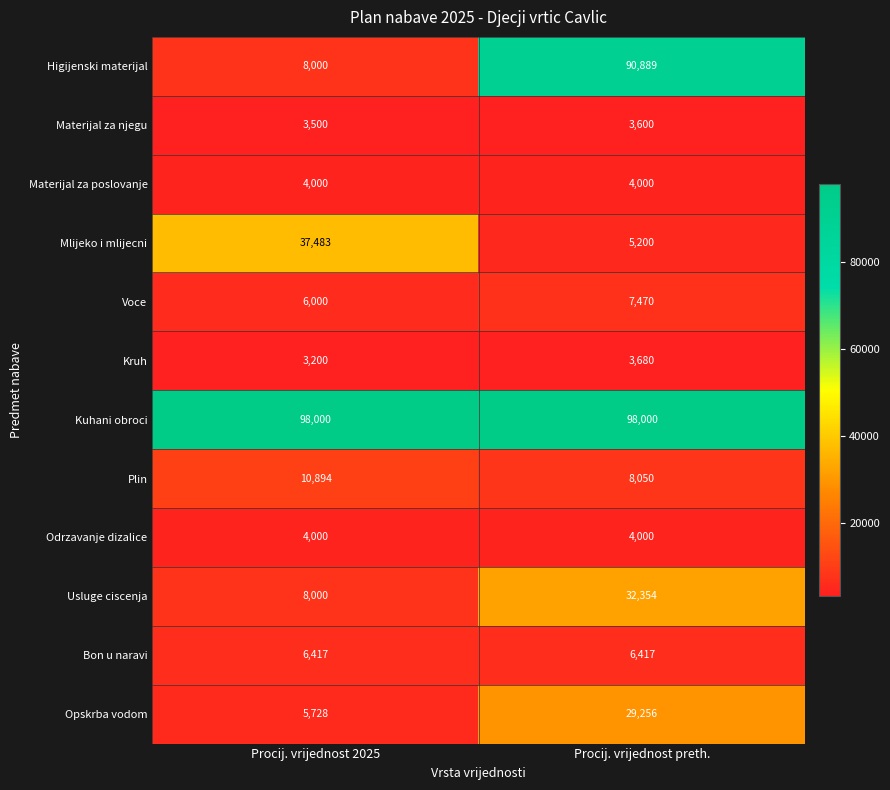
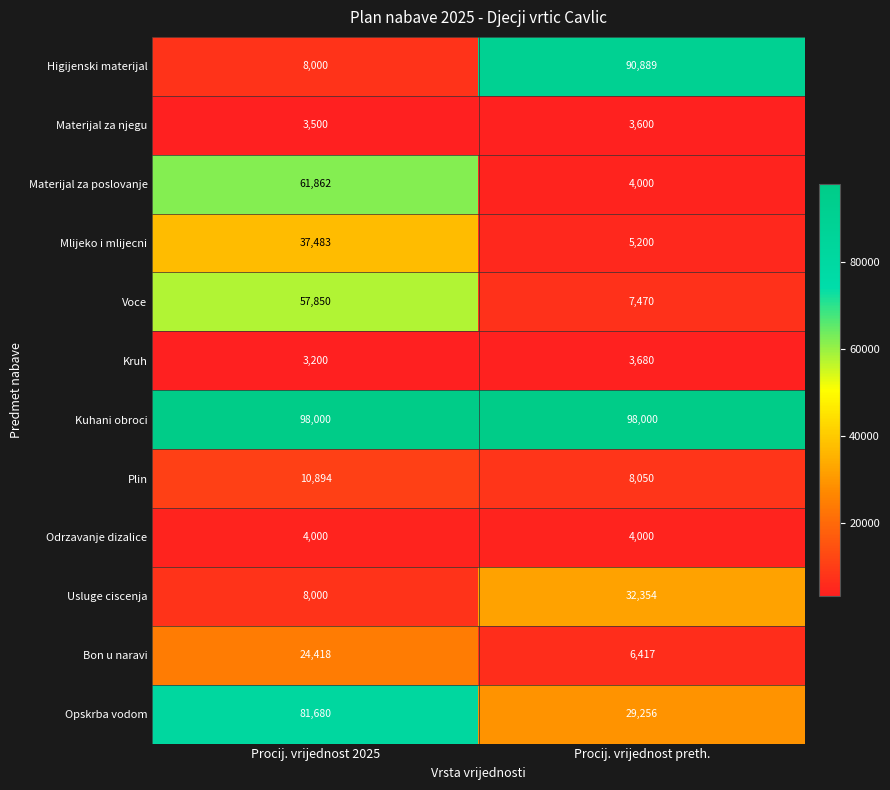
Materijal za poslovanje, Procij. vrijednost 2025: 4,000 -> 61,862
Voce, Procij. vrijednost 2025: 6,000 -> 57,850
Bon u naravi, Procij. vrijednost 2025: 6,417 -> 24,418
Opskrba vodom, Procij. vrijednost 2025: 5,728 -> 81,680
